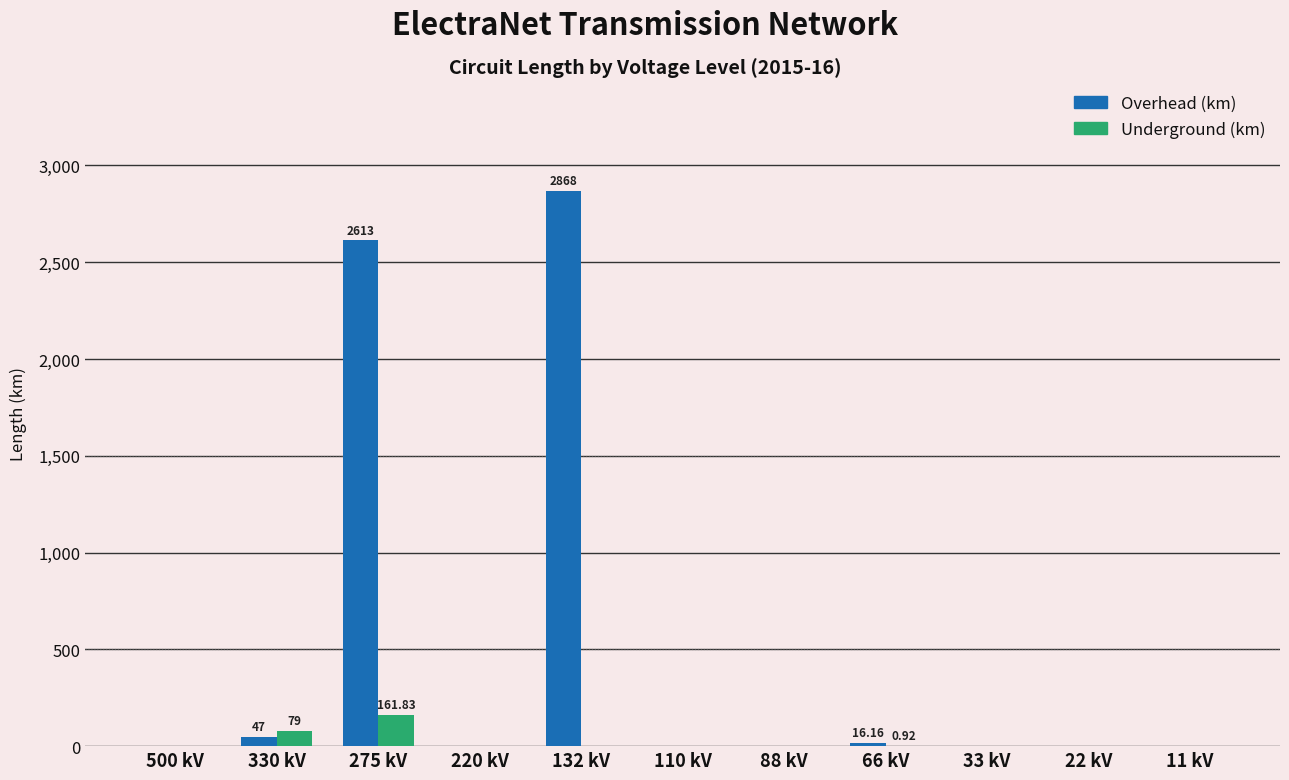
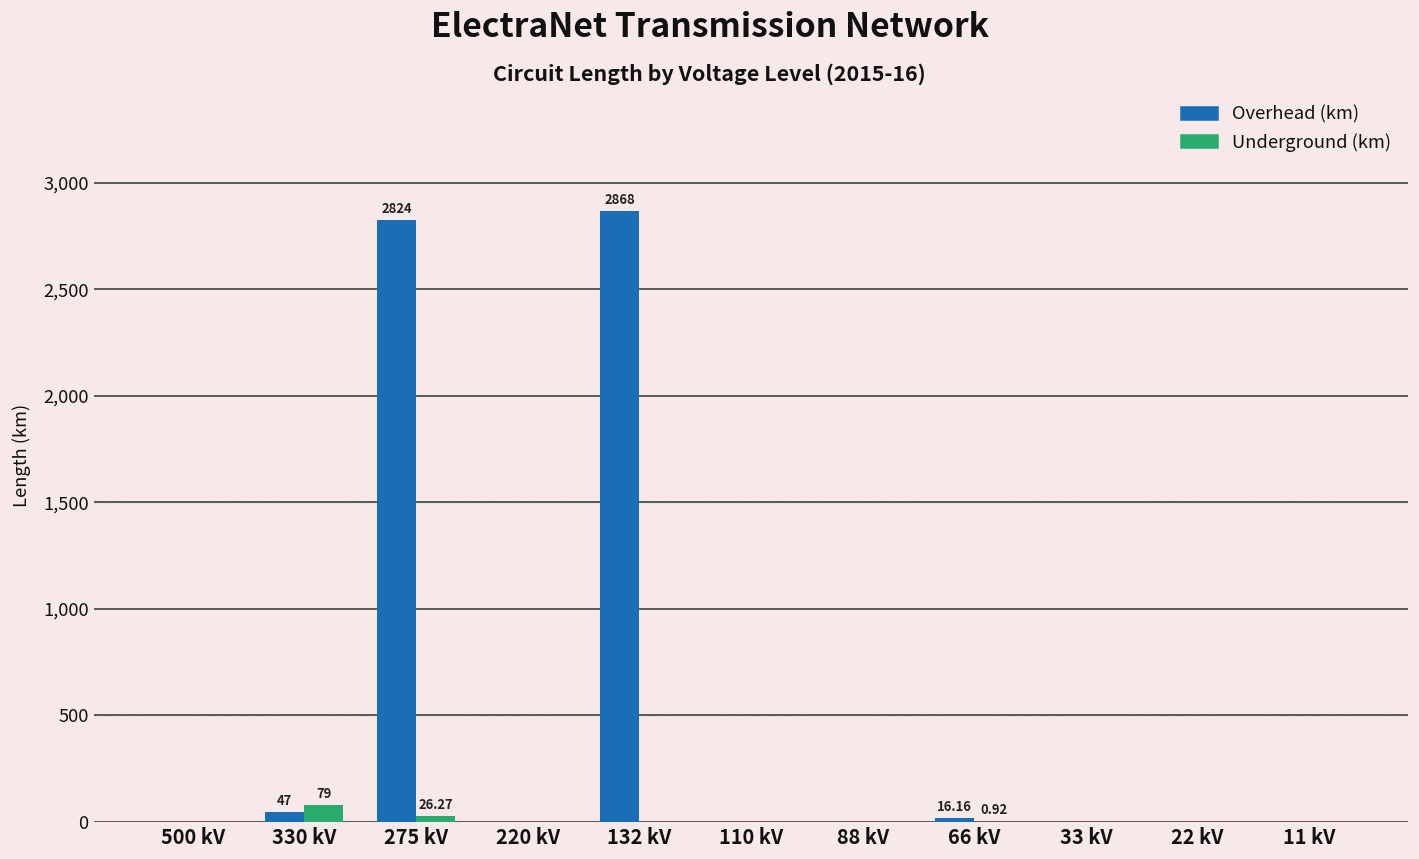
Overhead (km), 275 kV: 2613 -> 2824
Underground (km), 275 kV: 161.83 -> 26.27
